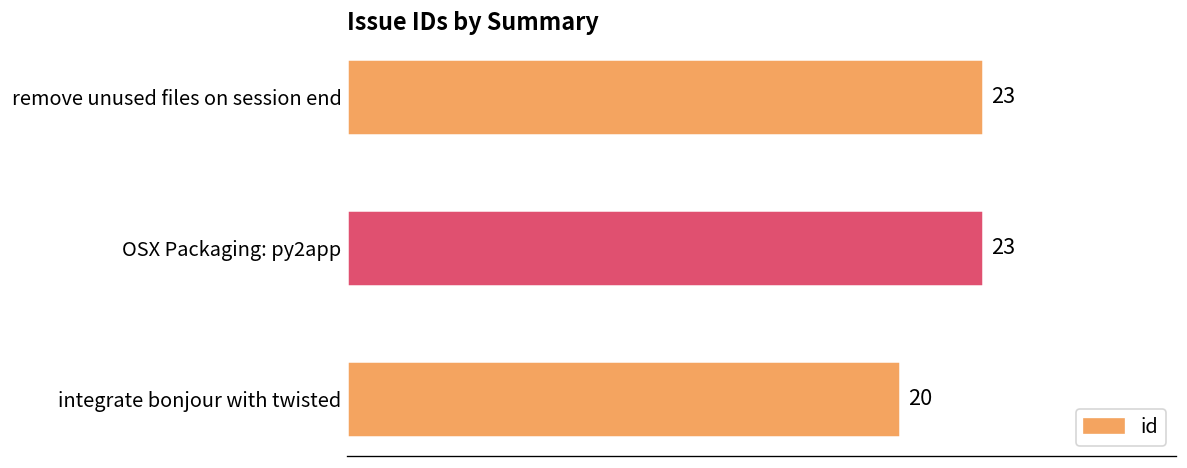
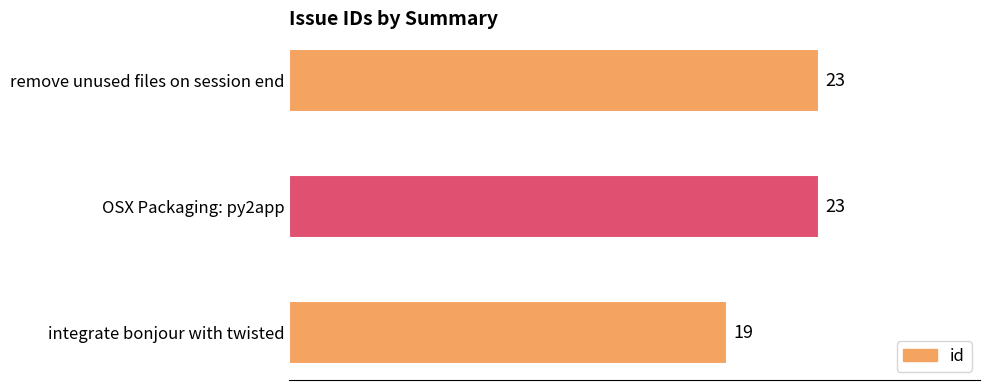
integrate bonjour with twisted: 20 -> 19
